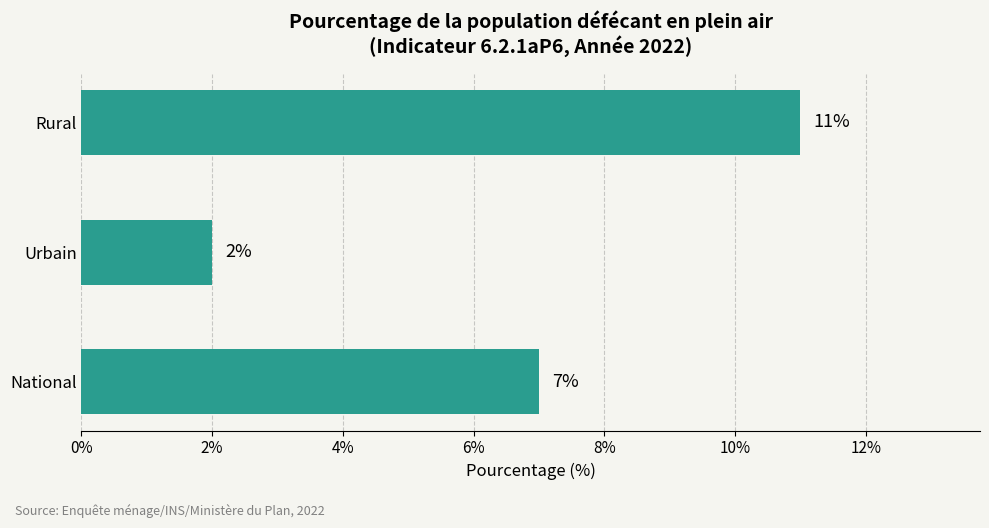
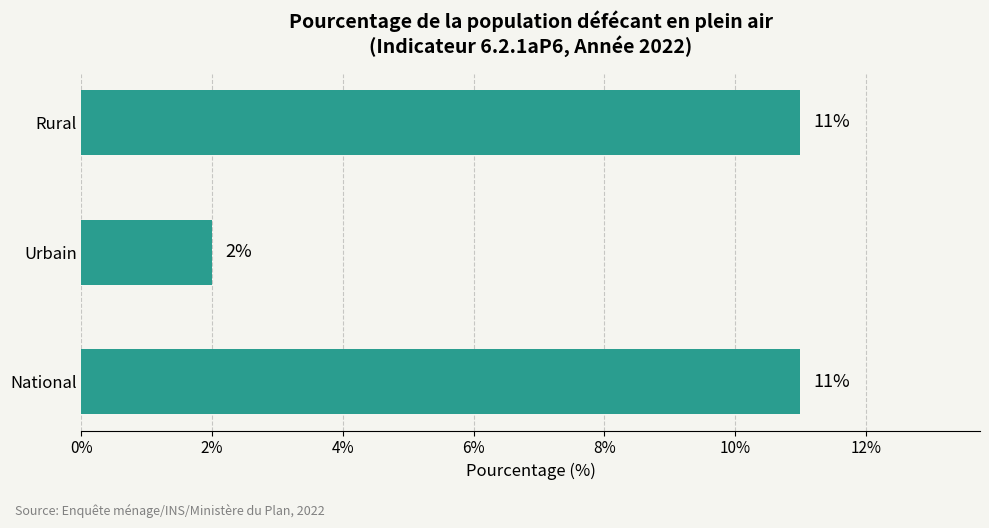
National: 7% -> 11%
